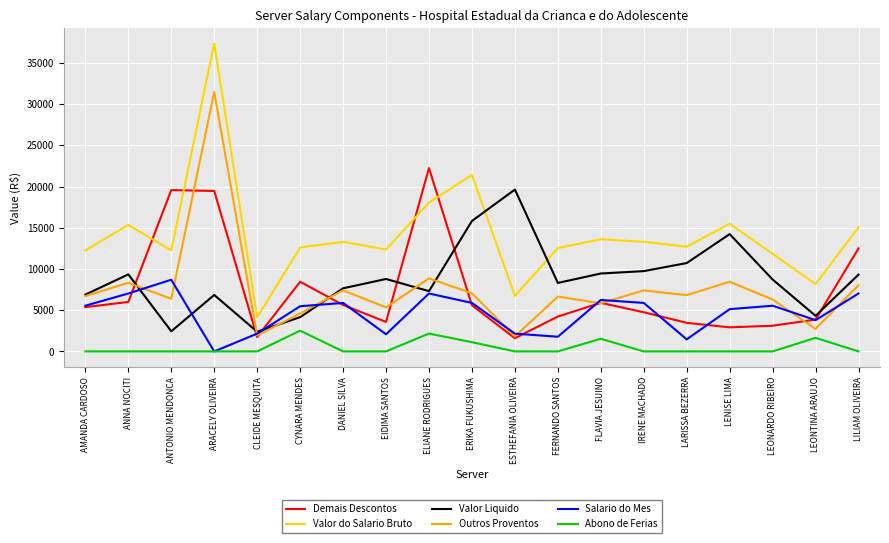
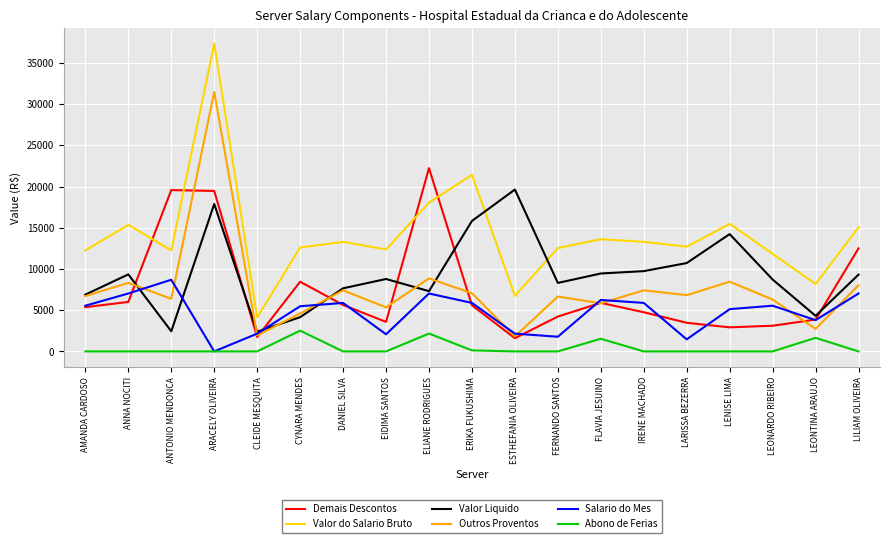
Valor Liquido, ARACELY OLIVEIRA: 7000 -> 18000
Abono de Ferias, ERIKA FUKUSHIMA: 1000 -> 0
